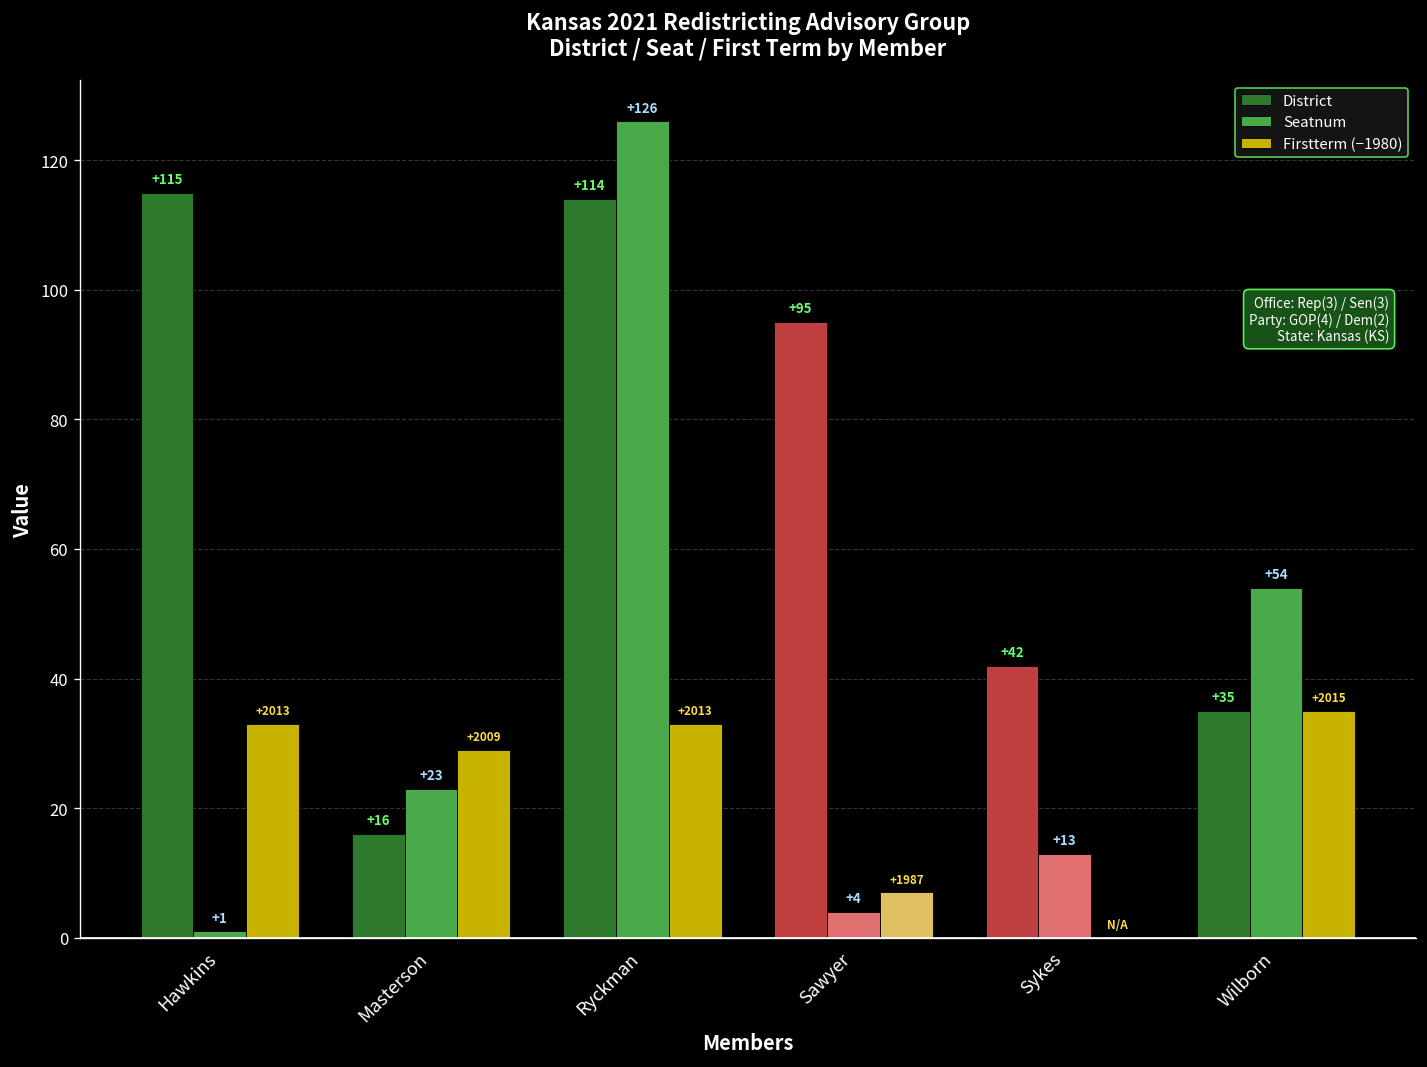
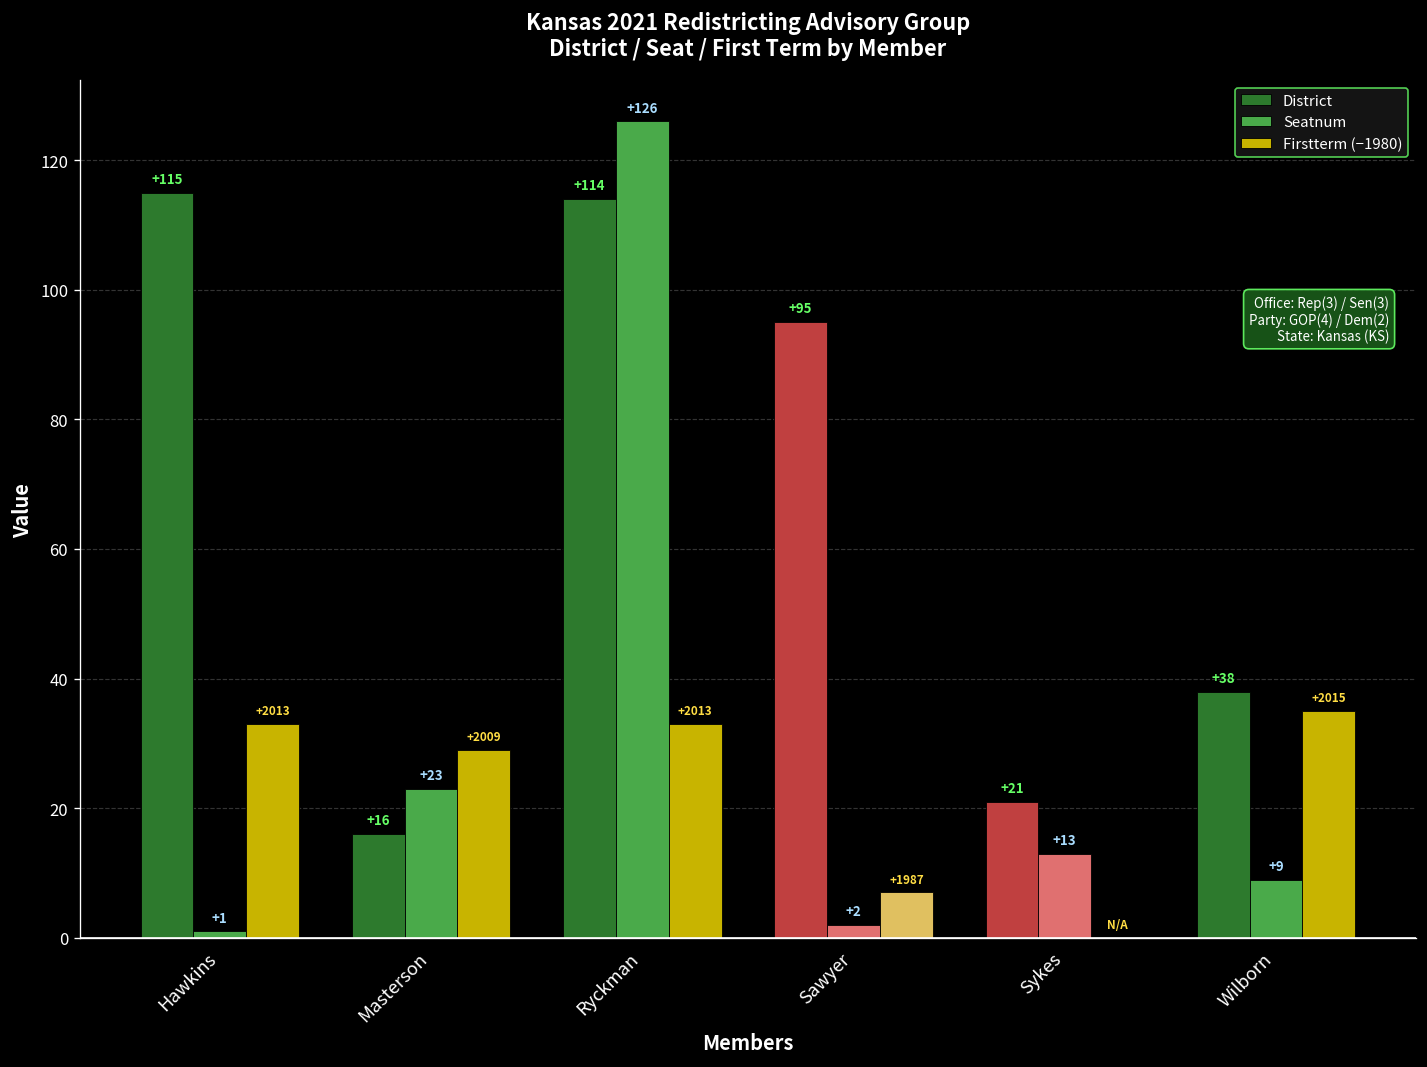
Seatnum, Sawyer: +4 -> +2
District, Sykes: +42 -> +21
District, Wilborn: +35 -> +38
Seatnum, Wilborn: +54 -> +9
